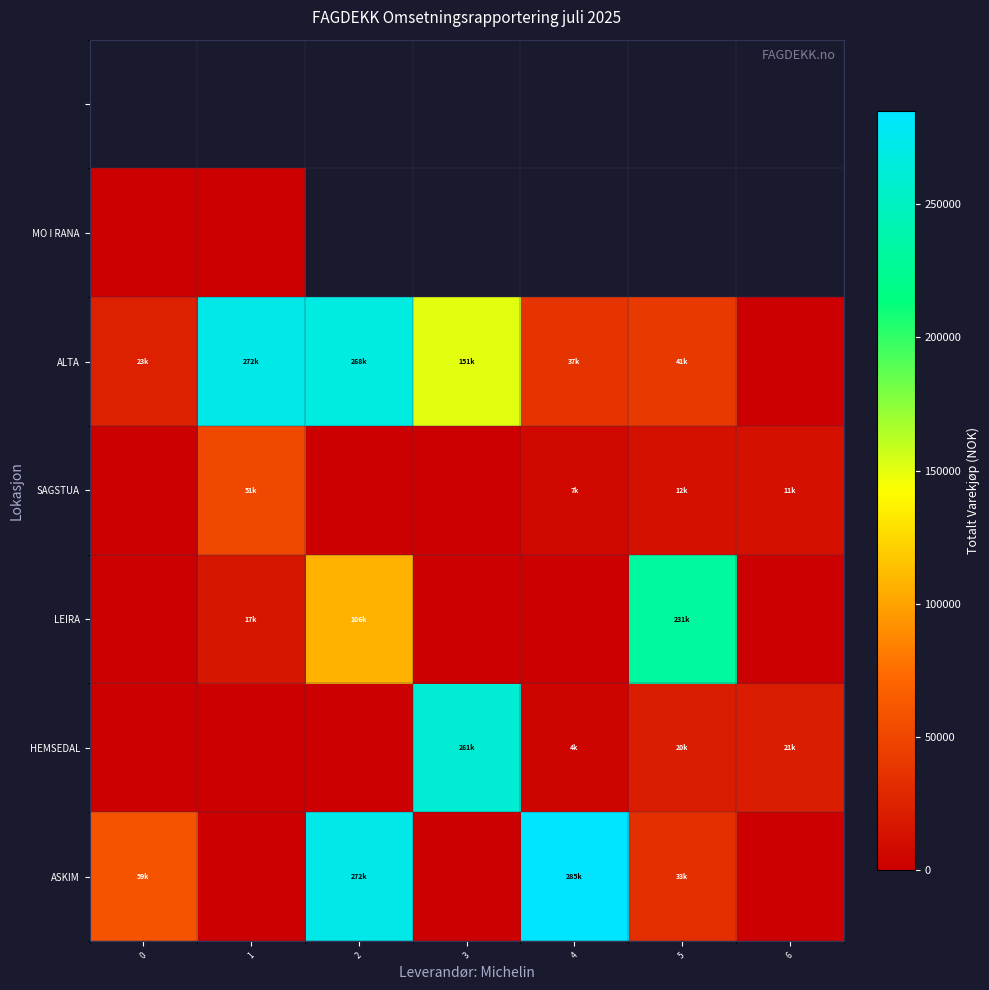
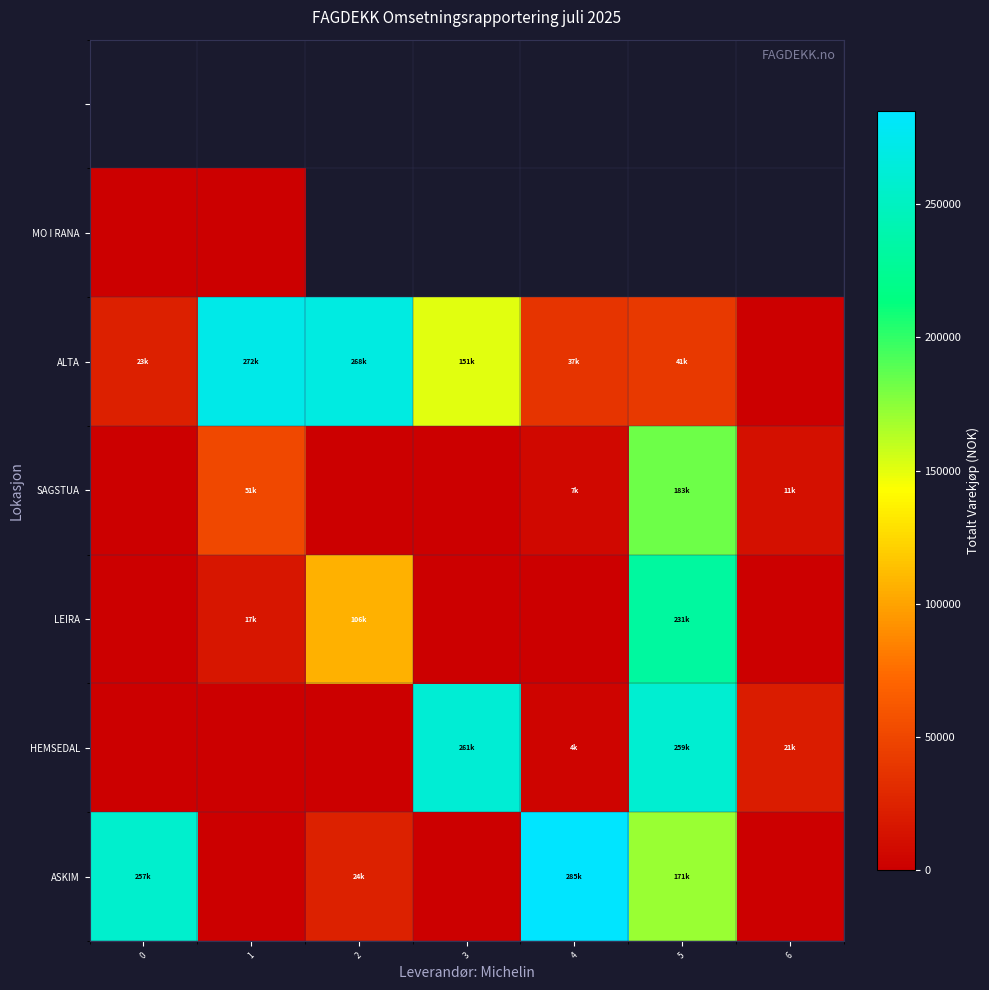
SAGSTUA, 5: 12k -> 183k
HEMSEDAL, 5: 20k -> 259k
ASKIM, 0: 59k -> 257k
ASKIM, 2: 272k -> 24k
ASKIM, 5: 33k -> 171k
